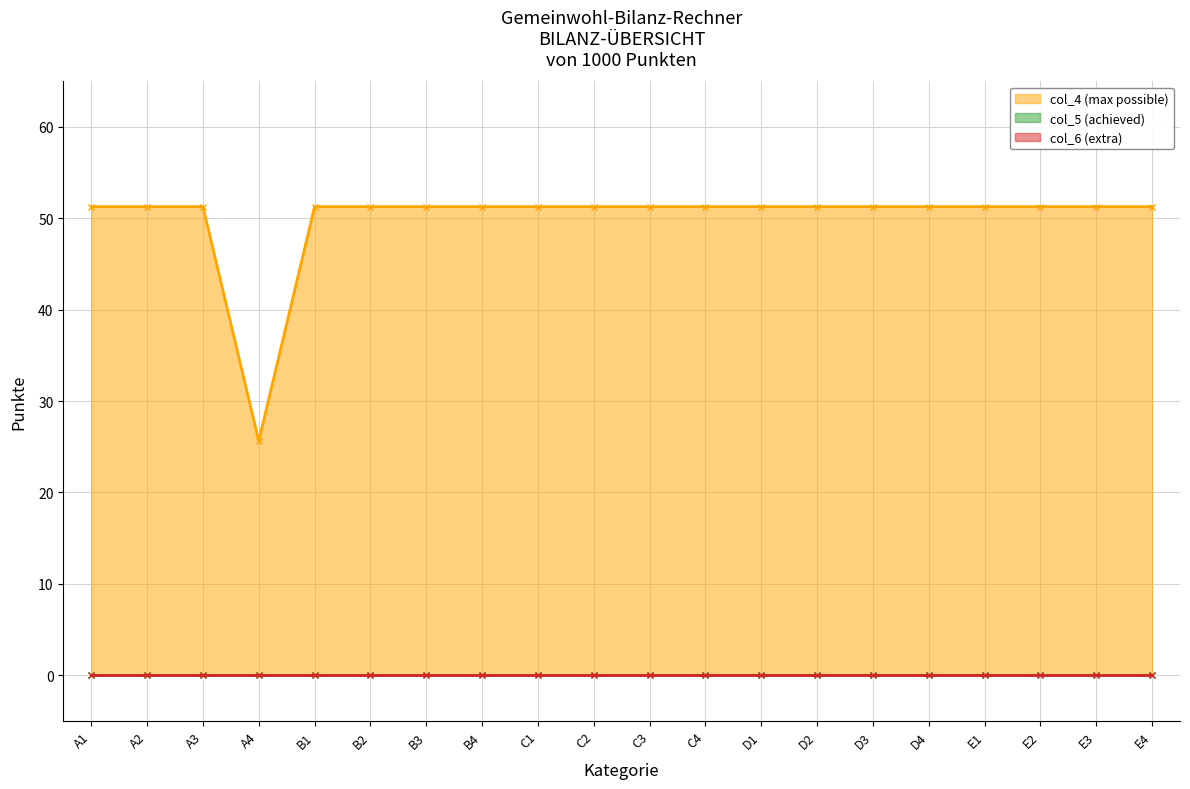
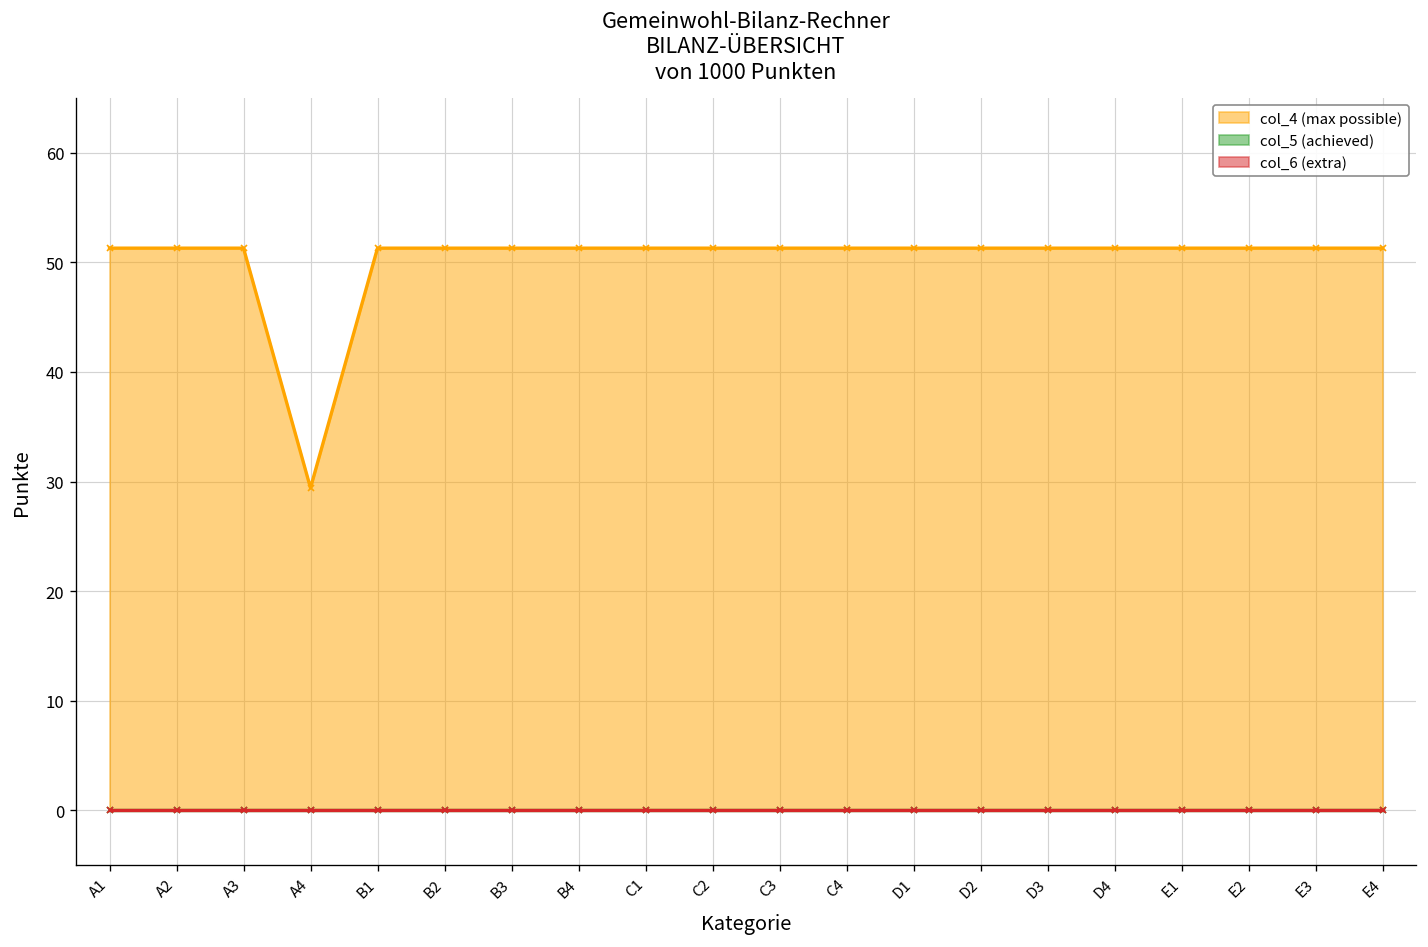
col_4 (max possible), A4: 26 -> 29
